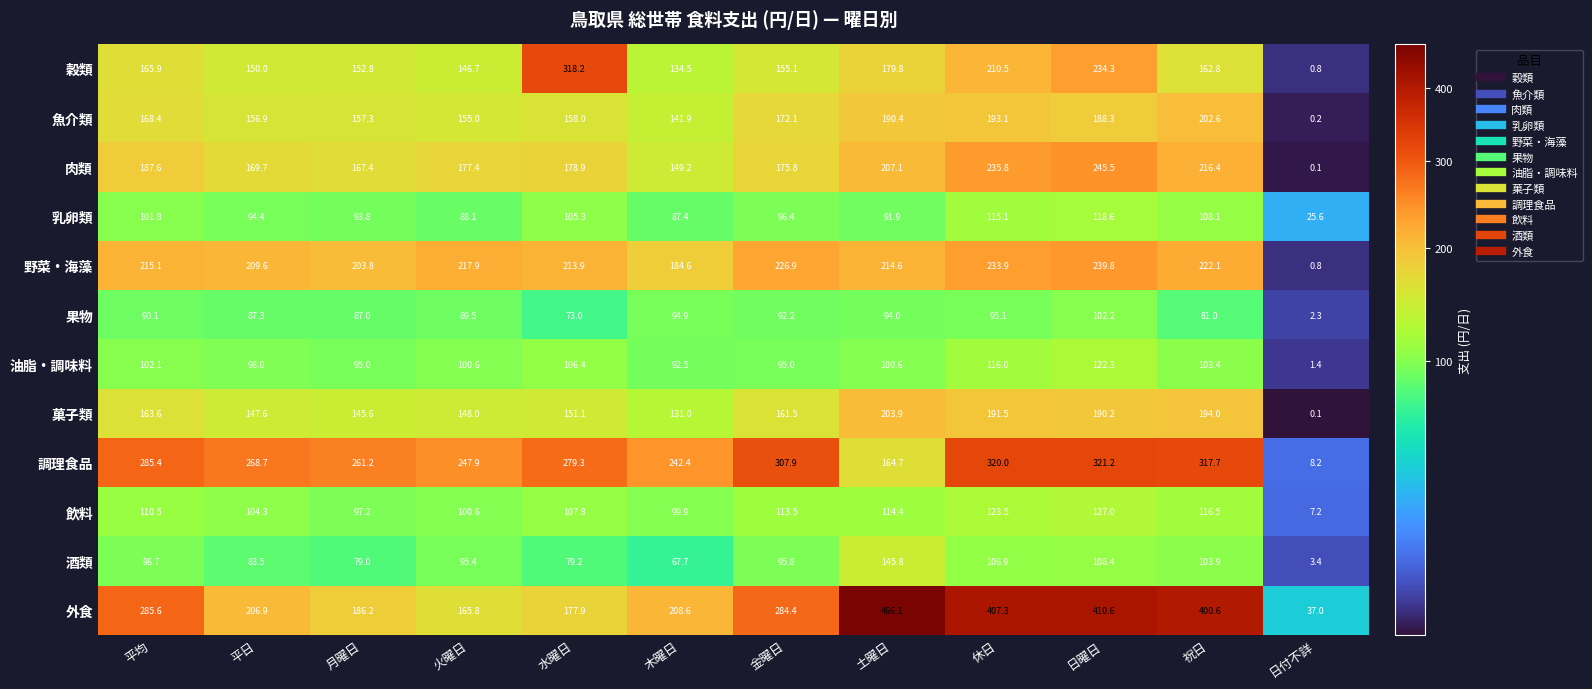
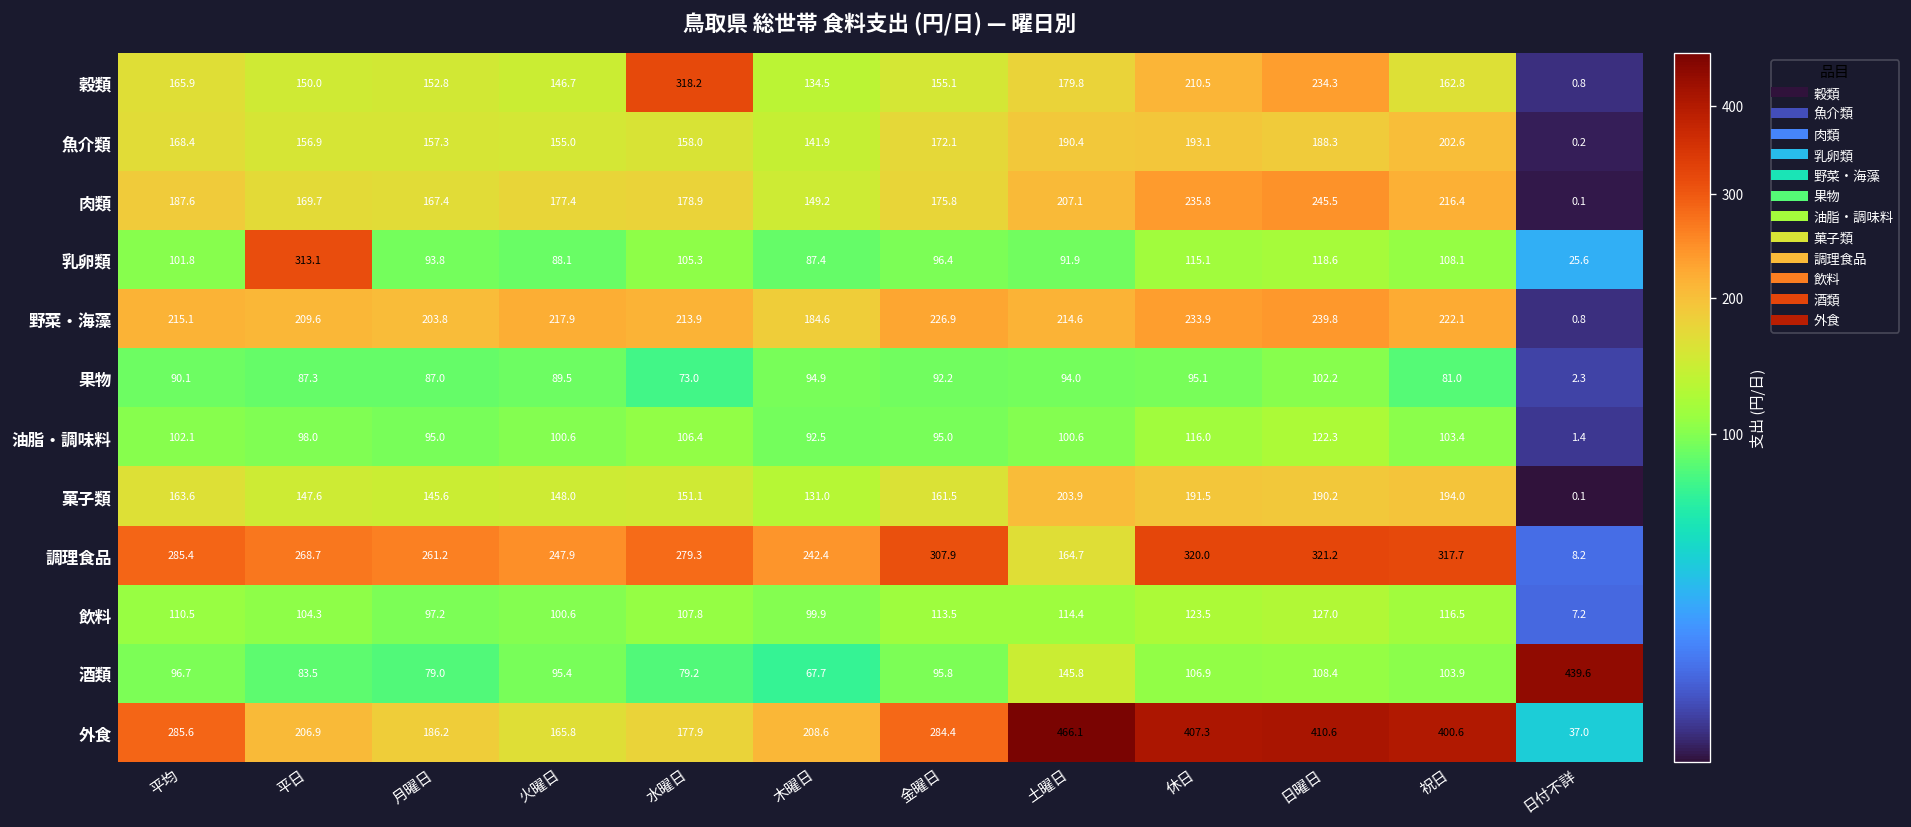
乳卵類, 平日: 94.4 -> 313.1
酒類, 日付不詳: 3.4 -> 439.6
